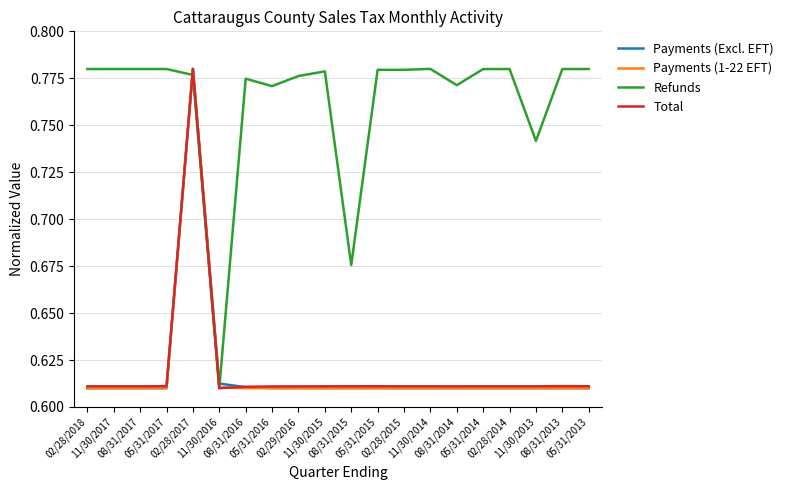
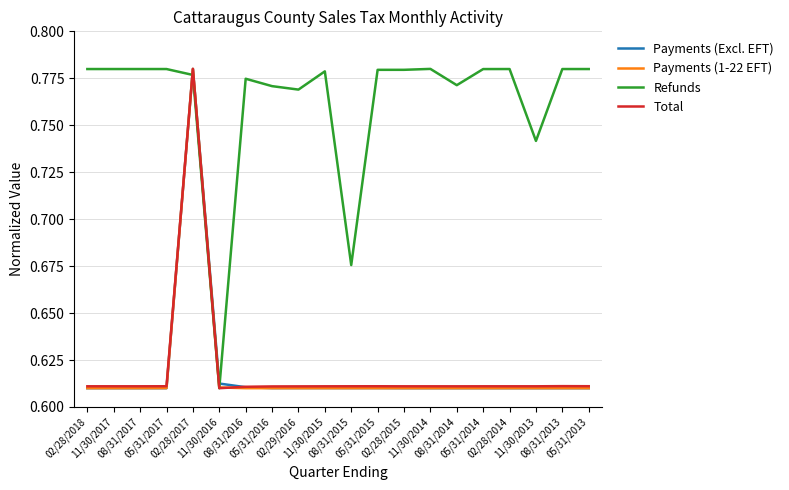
Refunds, 02/29/2016: 0.776 -> 0.769
